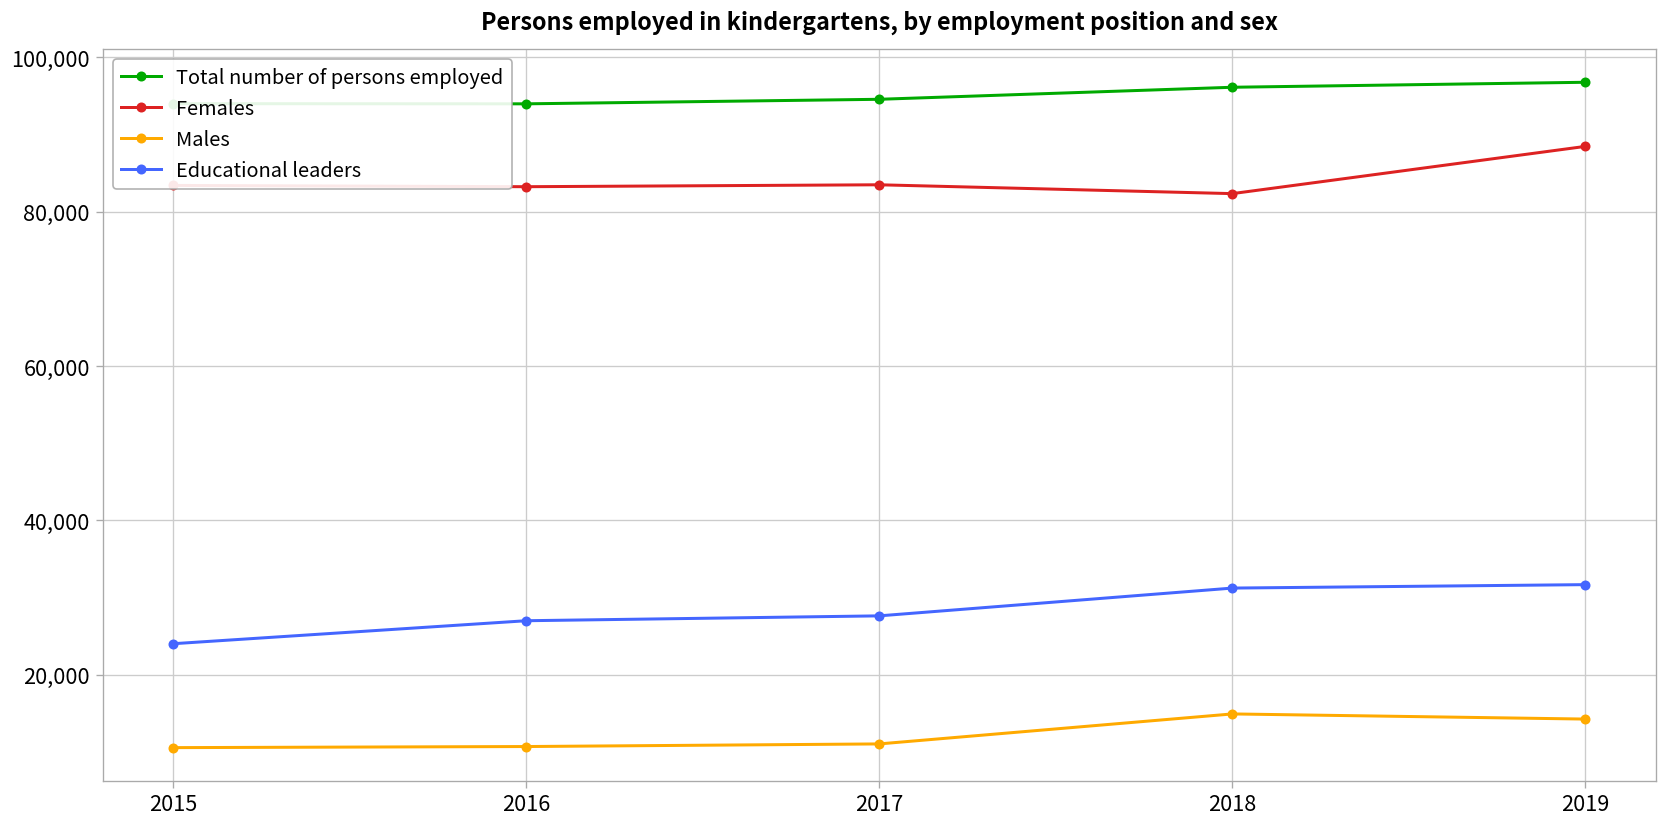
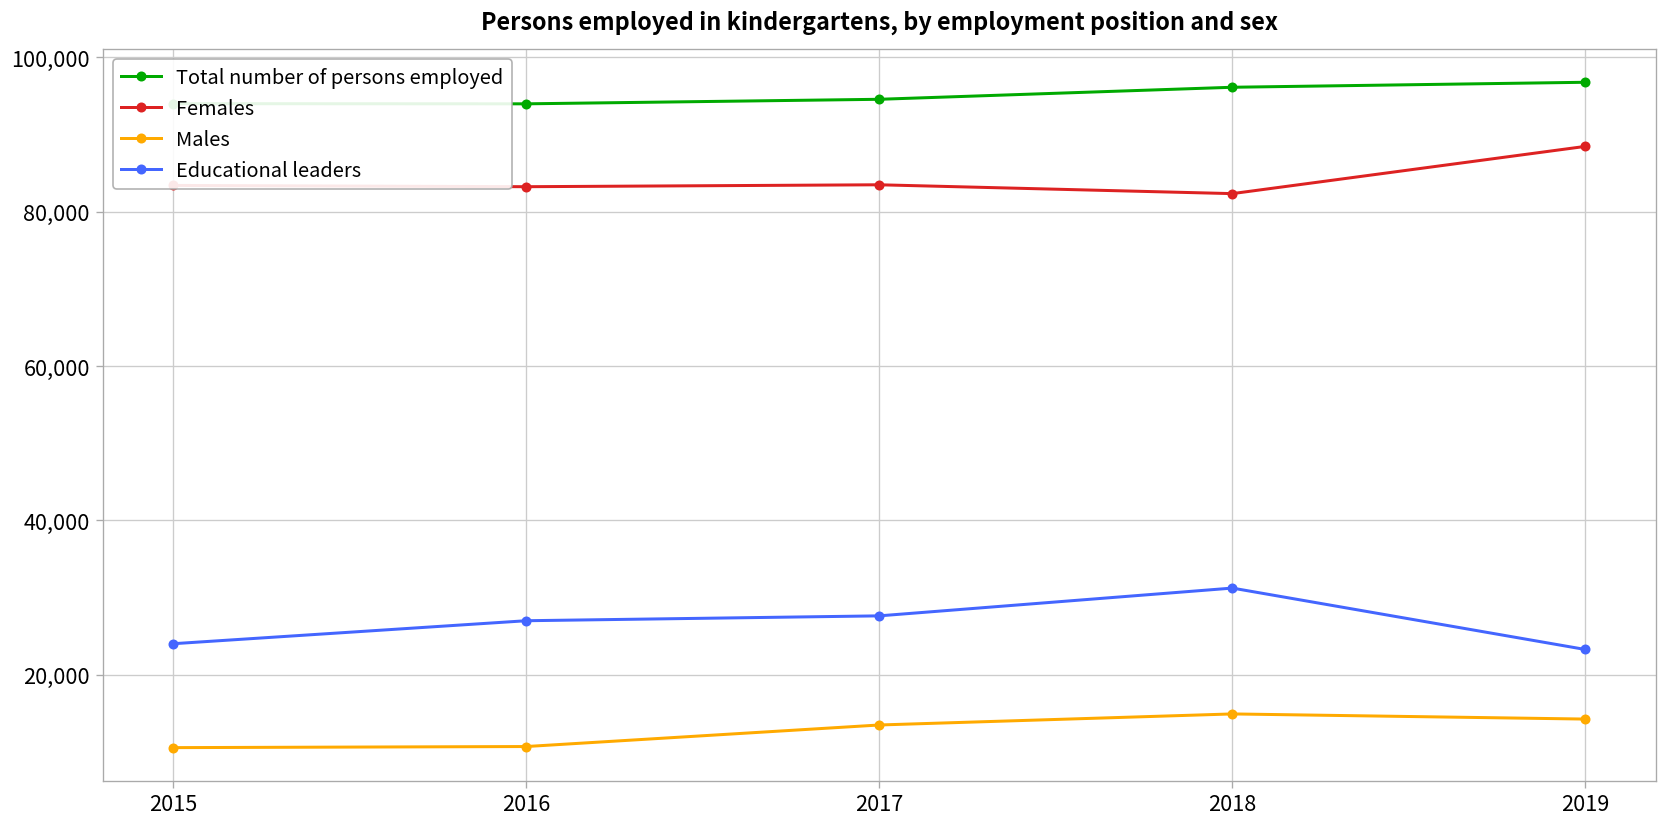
Males, 2017: 11,000 -> 14,000
Educational leaders, 2019: 32,000 -> 23,000
